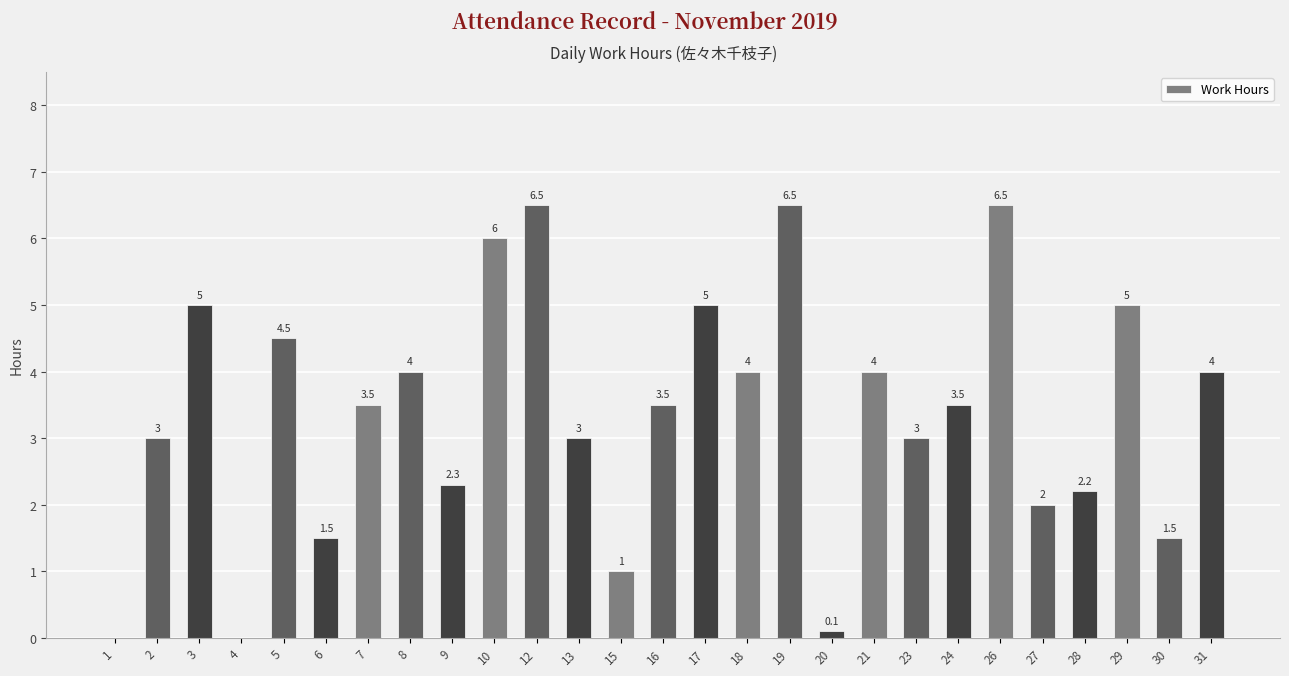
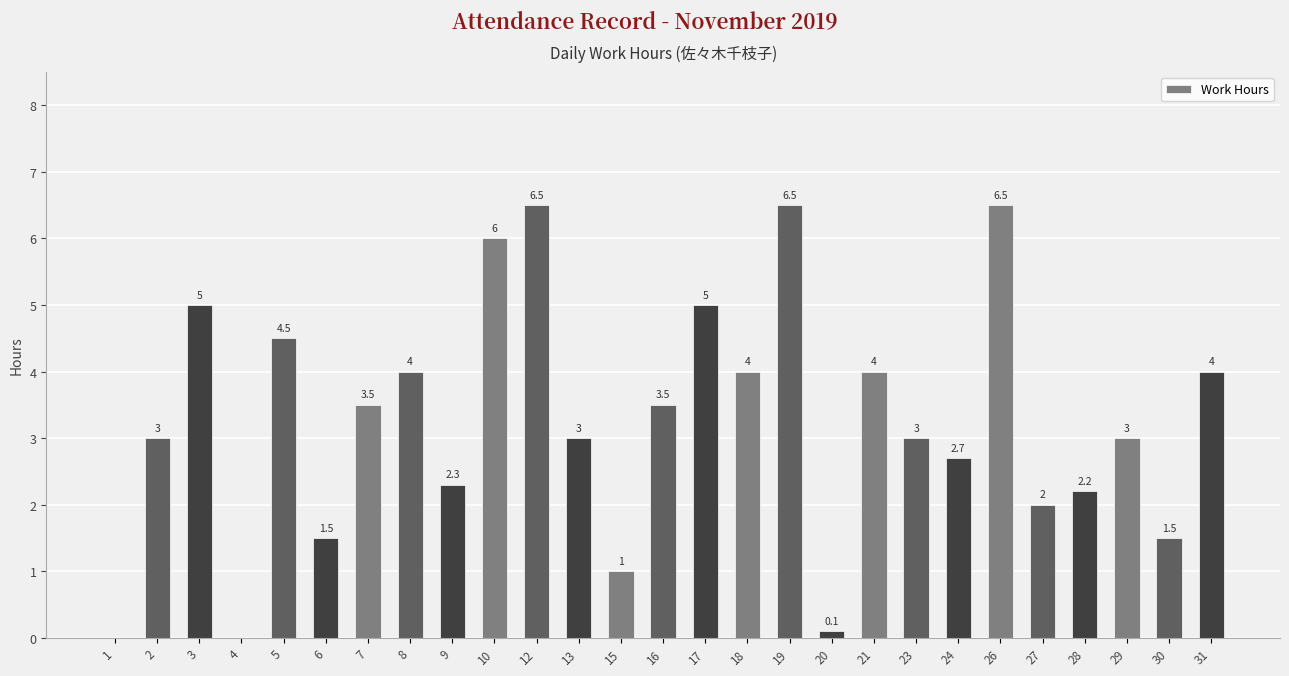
24: 3.5 -> 2.7
29: 5 -> 3
